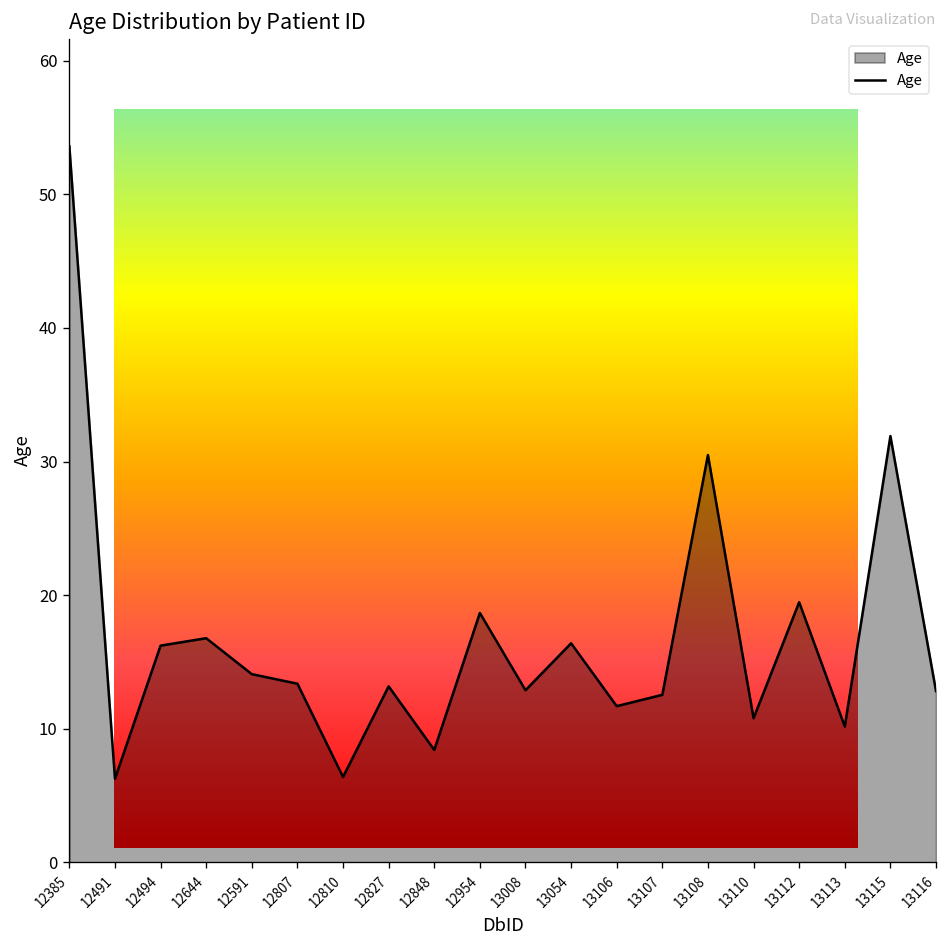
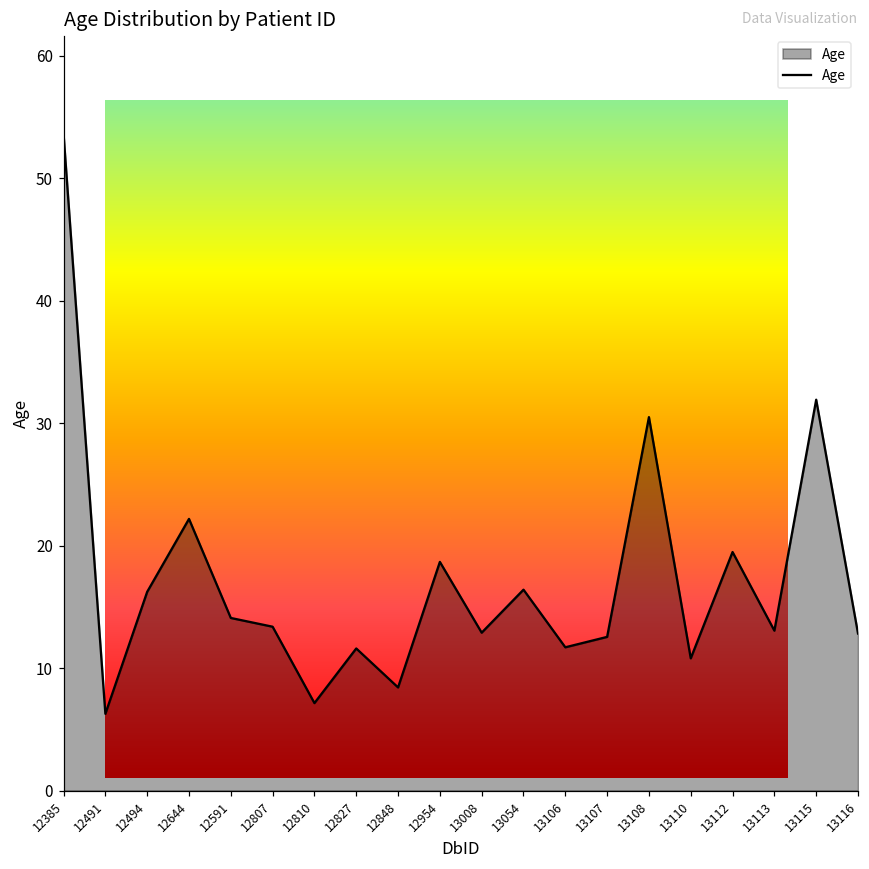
12644: 16.8 -> 22.2
12810: 6.4 -> 7.1
12827: 13.2 -> 11.6
13113: 10.2 -> 13.1
